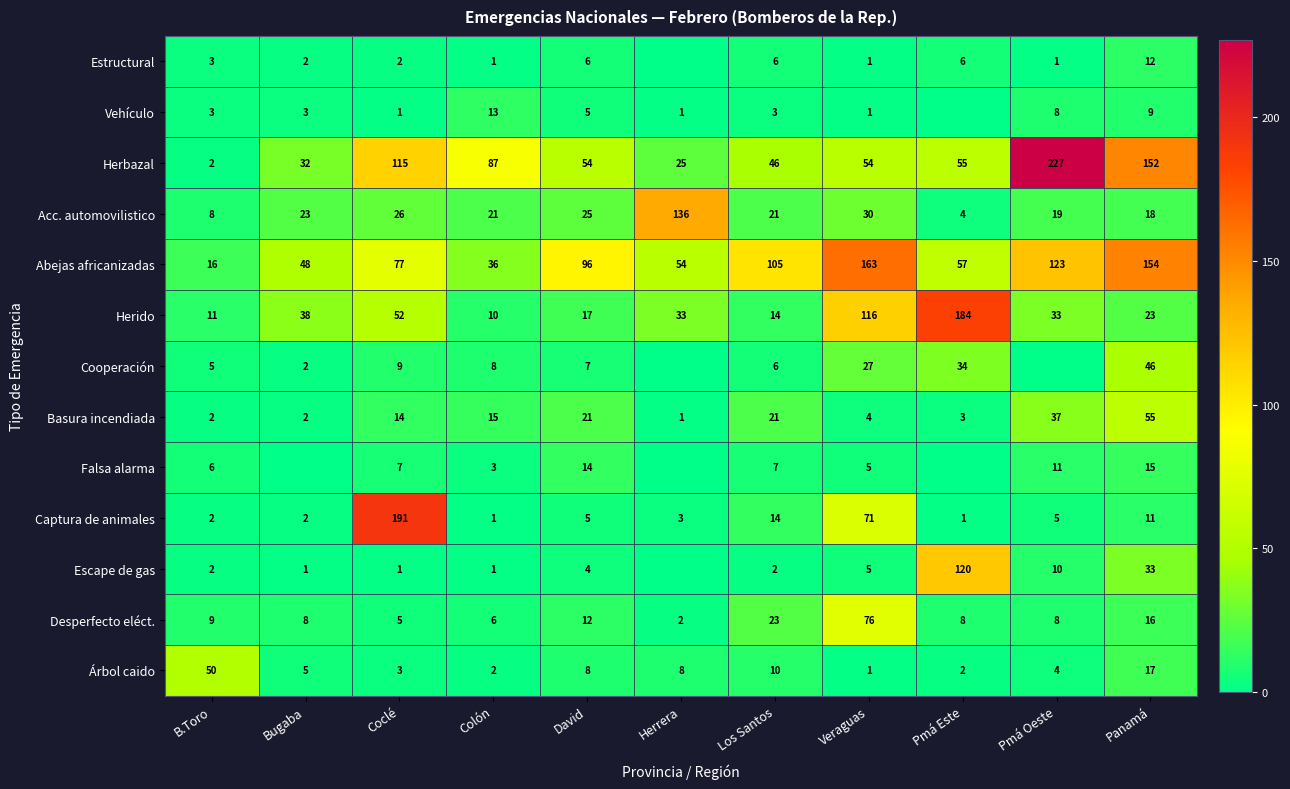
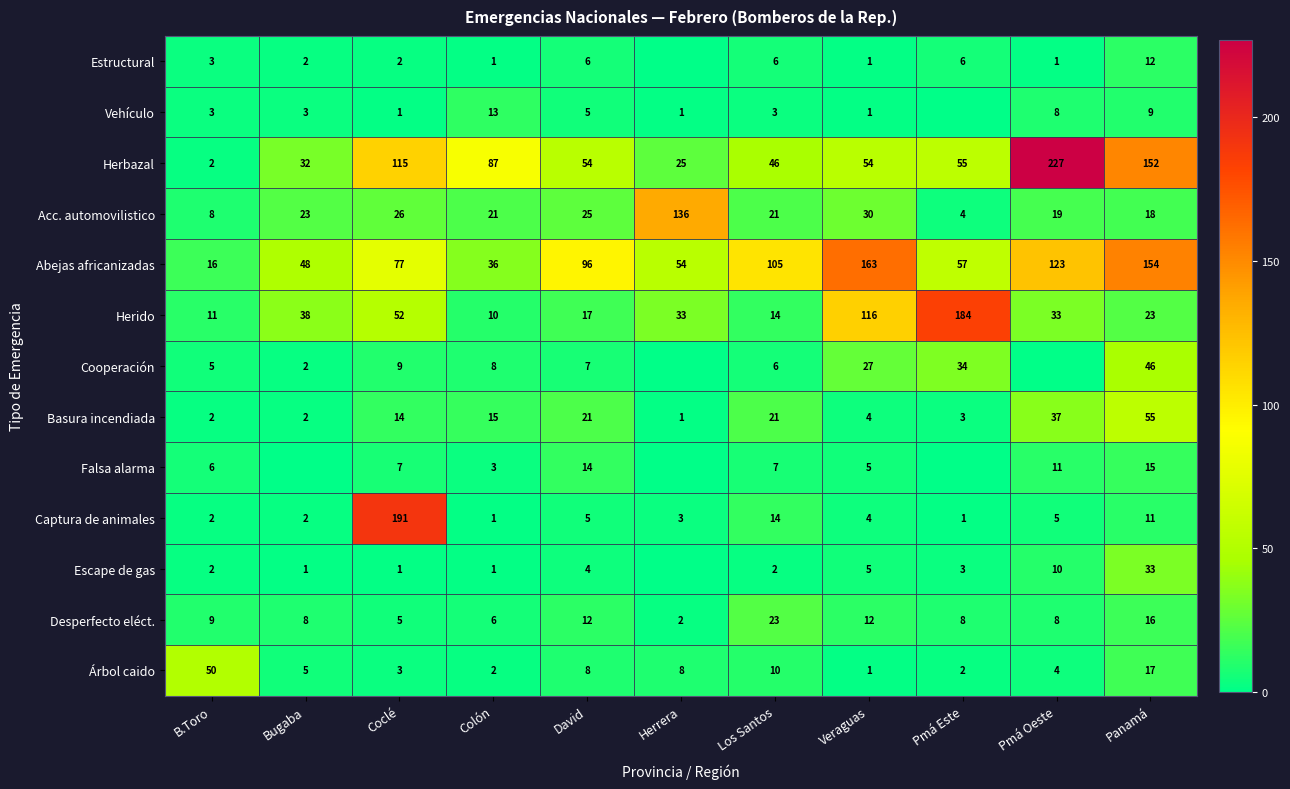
Captura de animales, Veraguas: 71 -> 4
Escape de gas, Pmá Este: 120 -> 3
Desperfecto eléct., Veraguas: 76 -> 12
